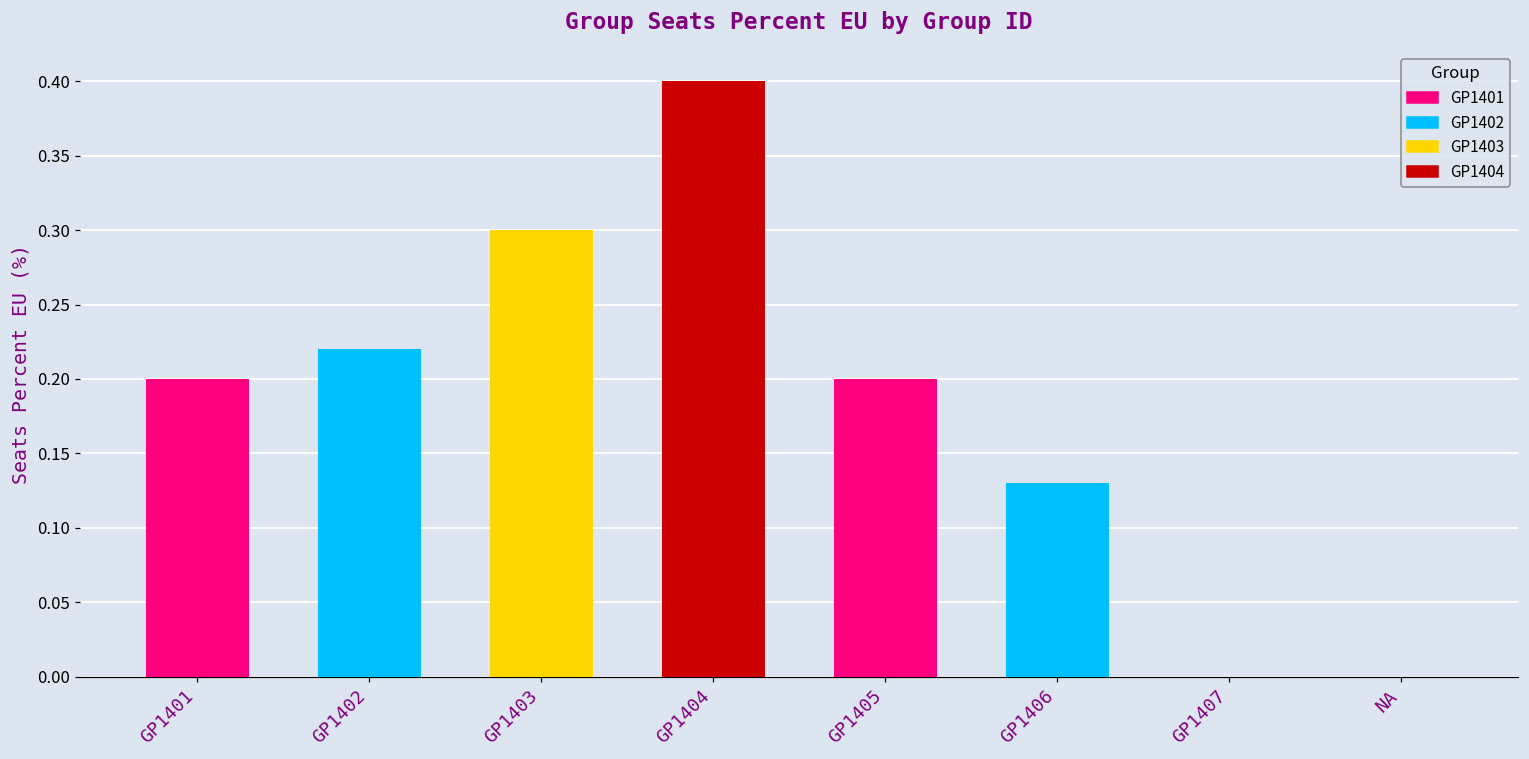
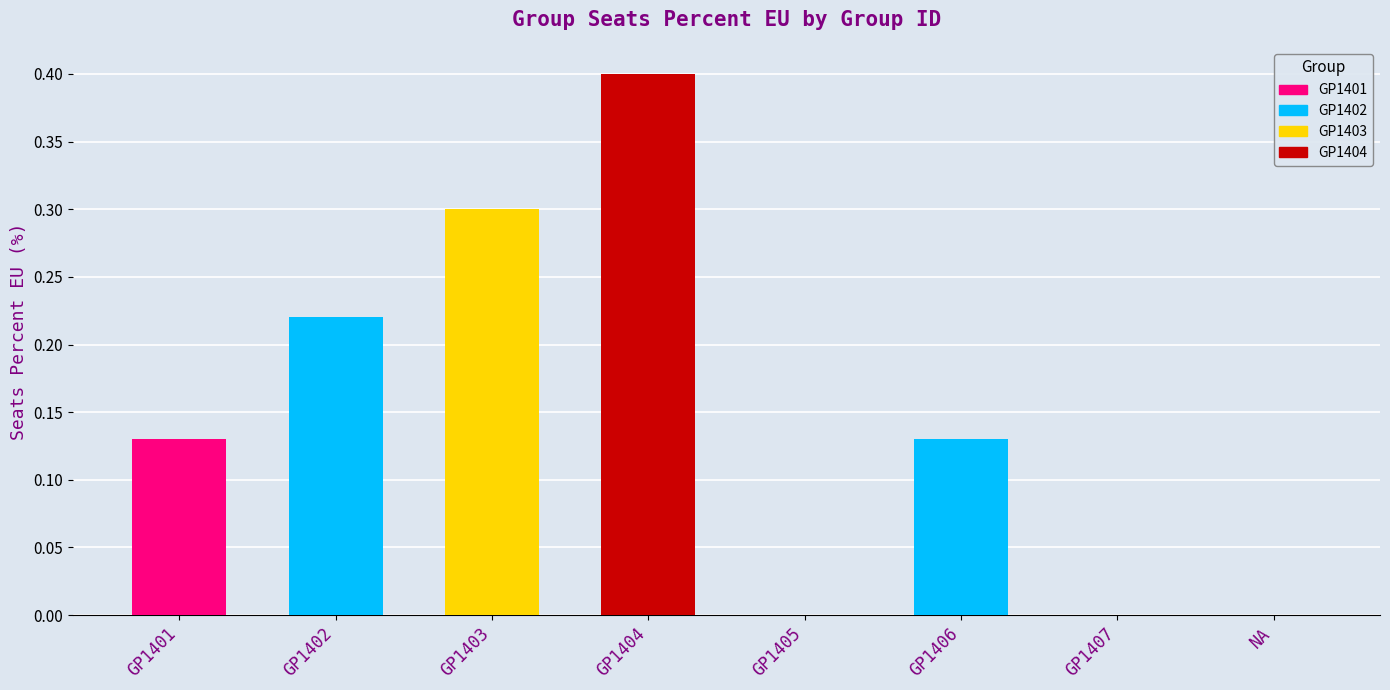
GP1401: 0.20 -> 0.13
GP1405: 0.2 -> 0.0
